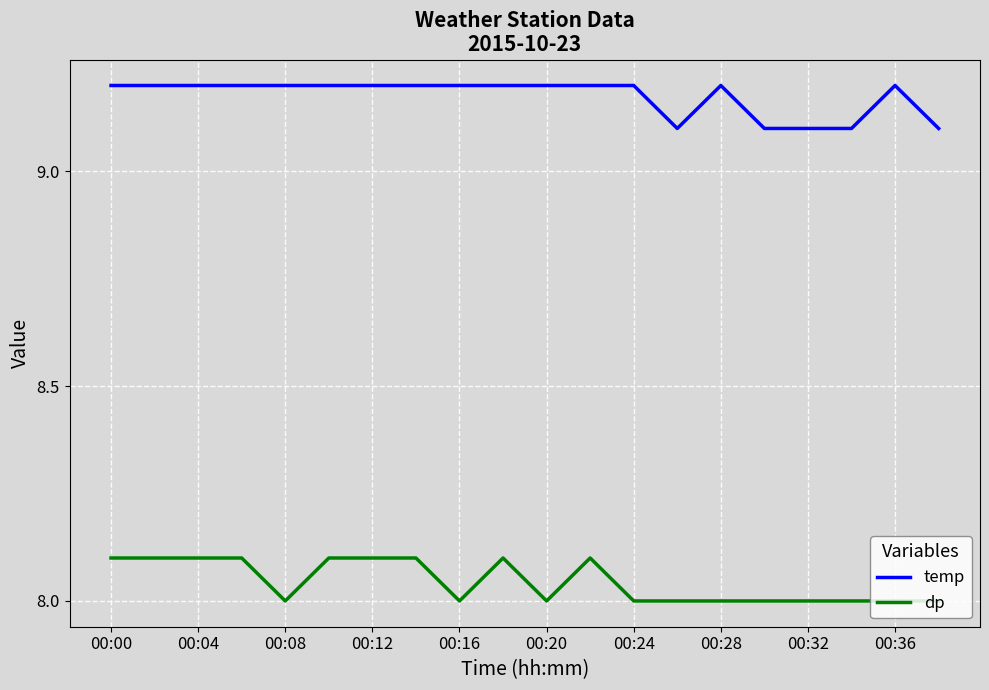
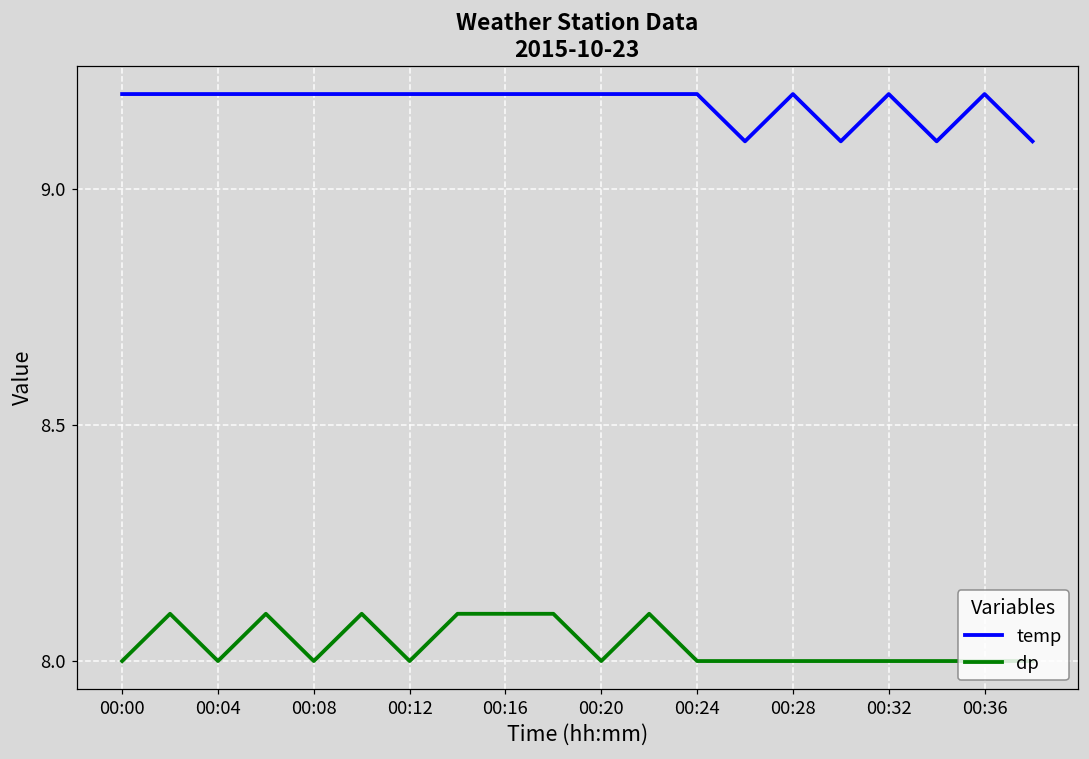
dp, 00:00: 8.1 -> 8.0
dp, 00:04: 8.1 -> 8.0
dp, 00:12: 8.1 -> 8.0
dp, 00:16: 8.0 -> 8.1
temp, 00:32: 9.1 -> 9.2
